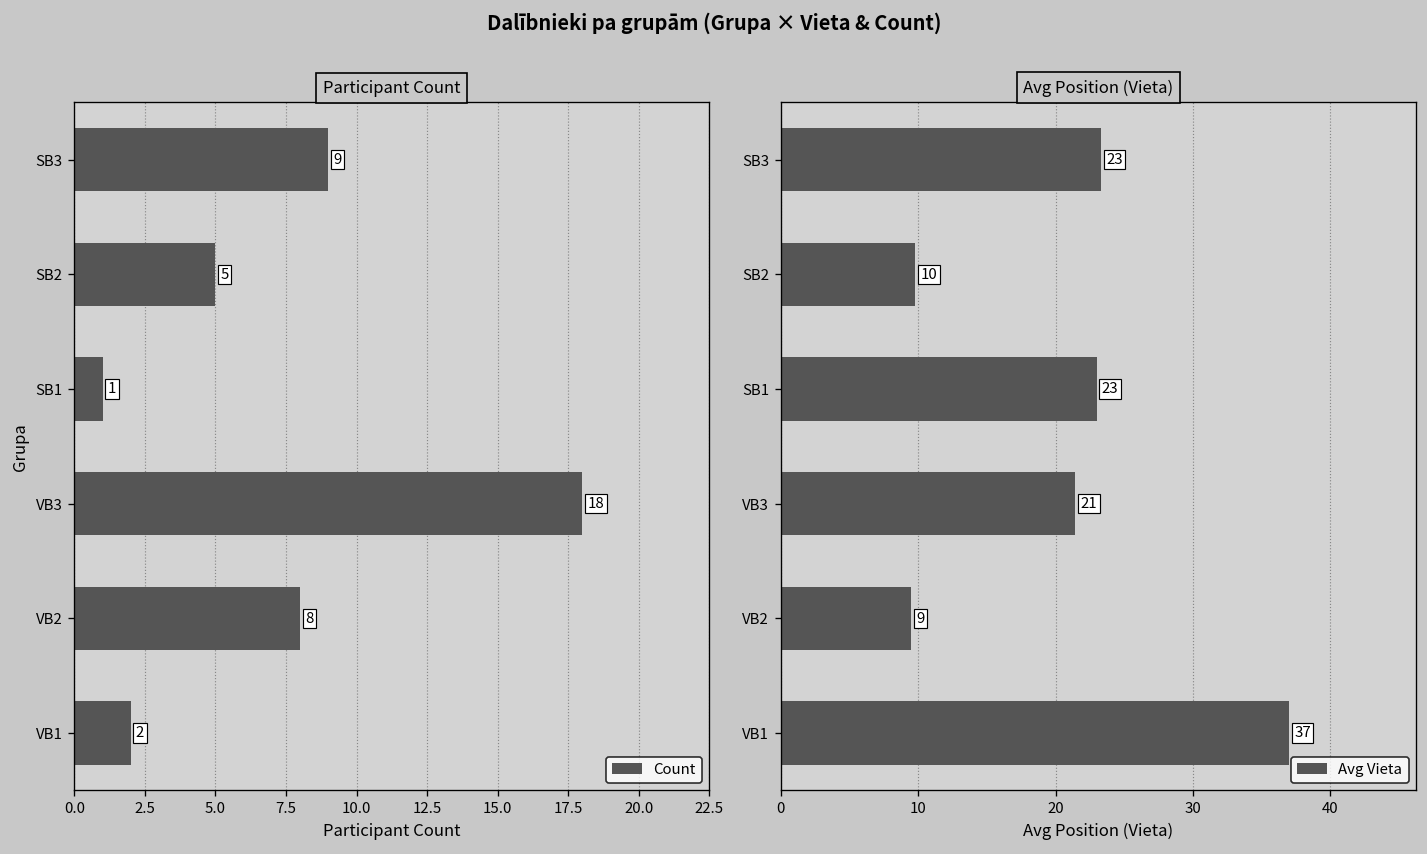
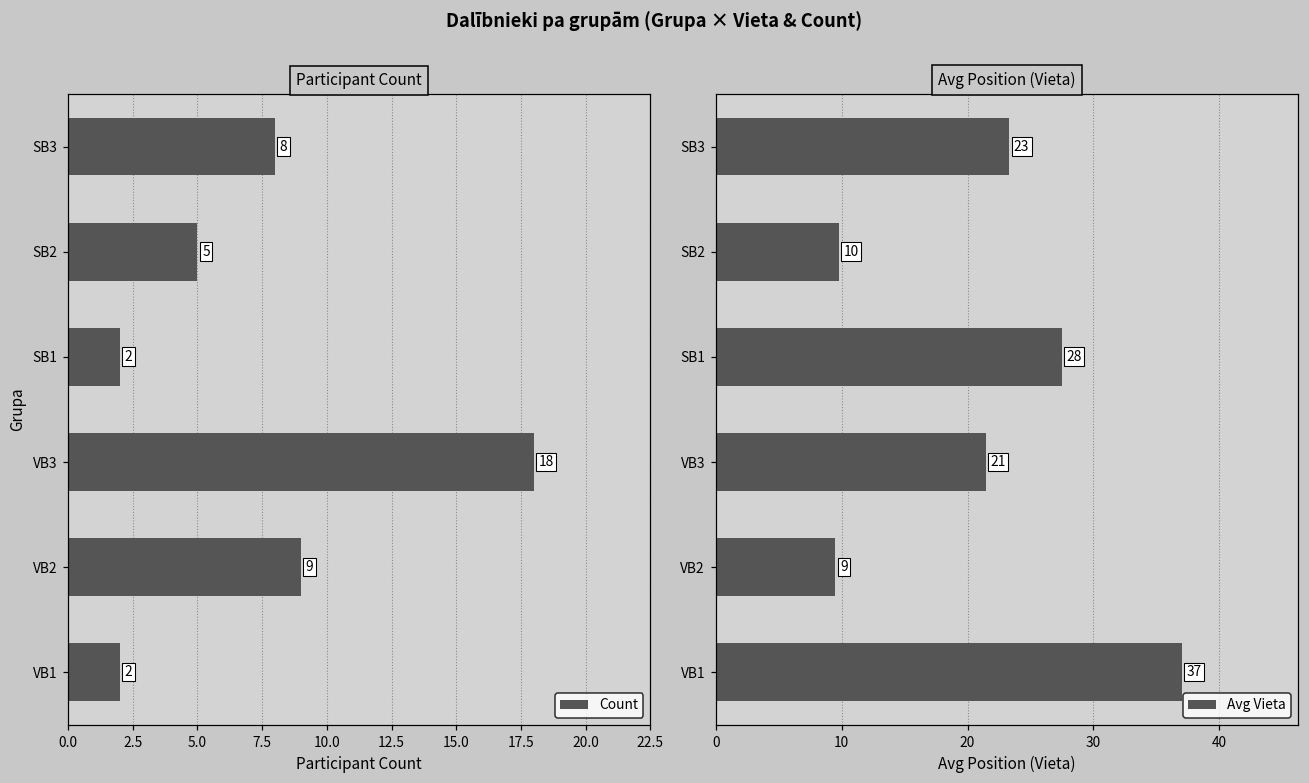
Participant Count, SB3: 9 -> 8
Participant Count, SB1: 1 -> 2
Participant Count, VB2: 8 -> 9
Avg Position (Vieta), SB1: 23 -> 28
